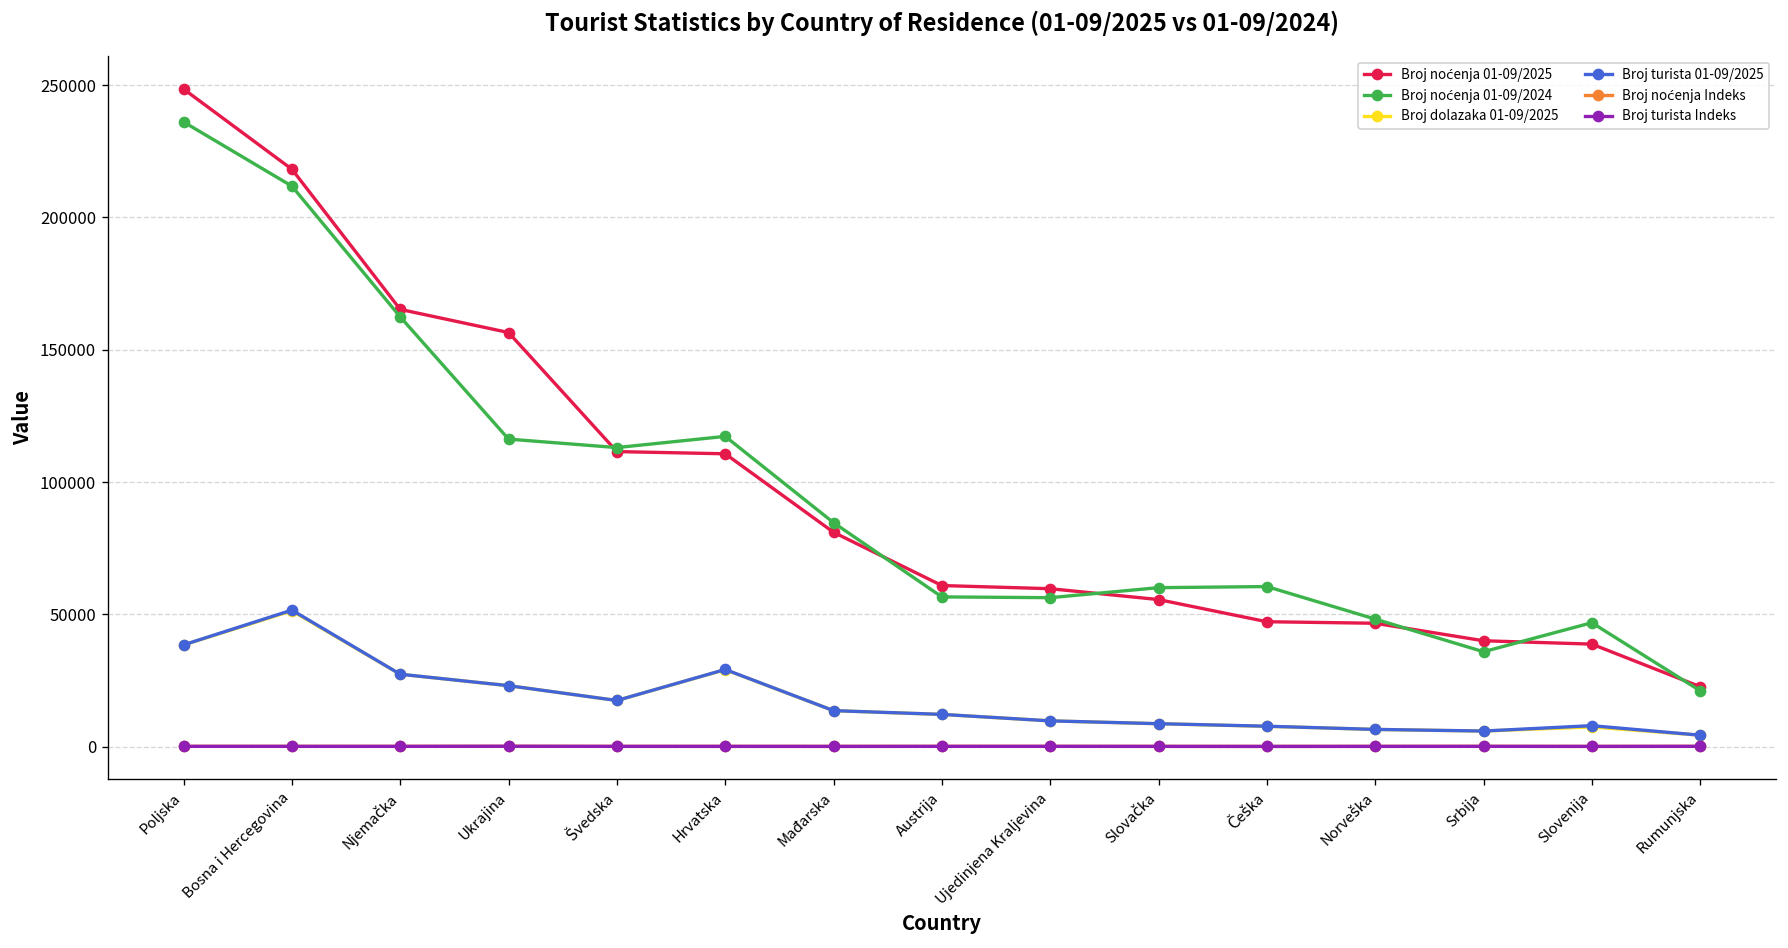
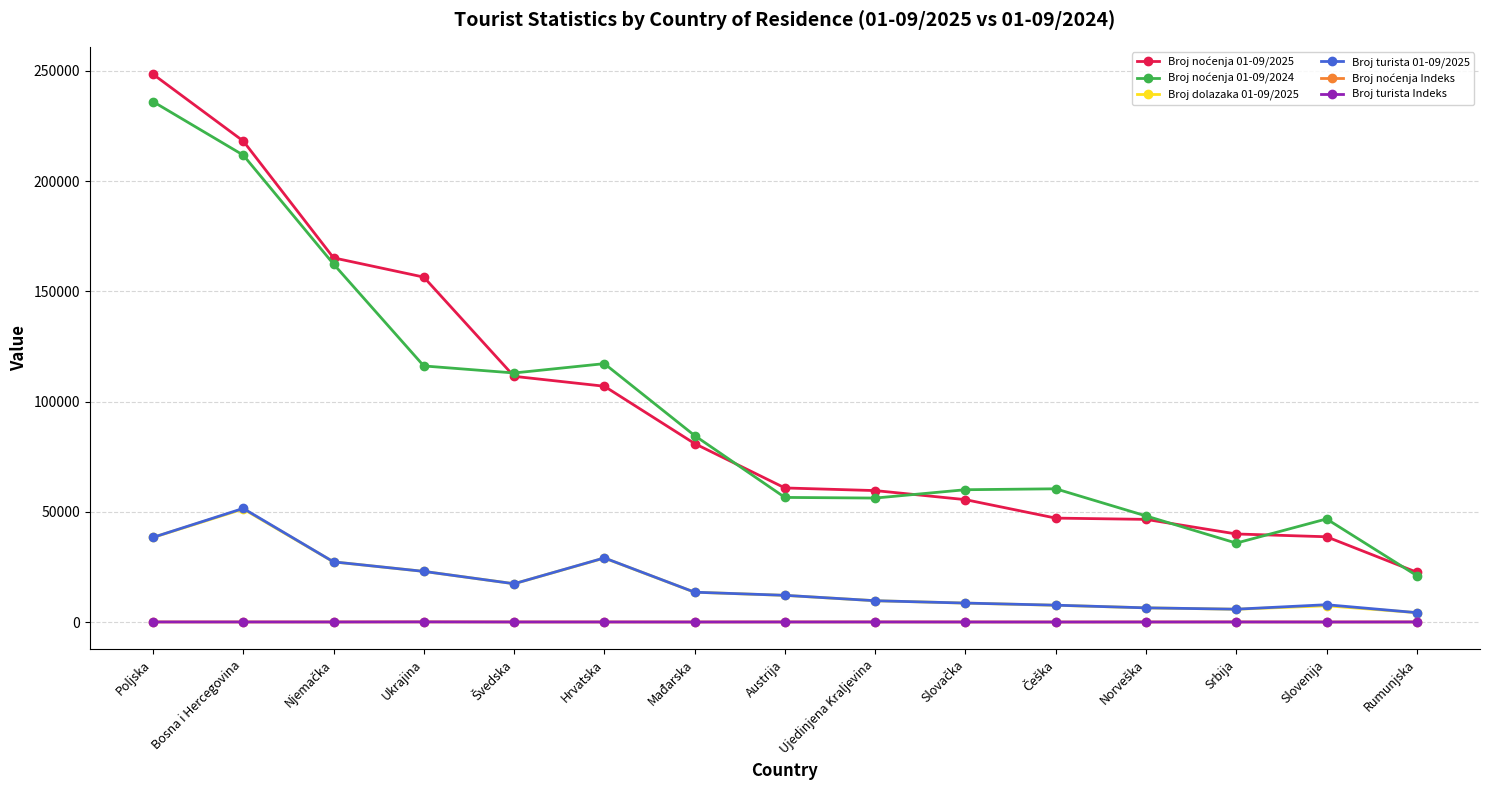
Broj noćenja 01-09/2025, Hrvatska: 111000 -> 107000
